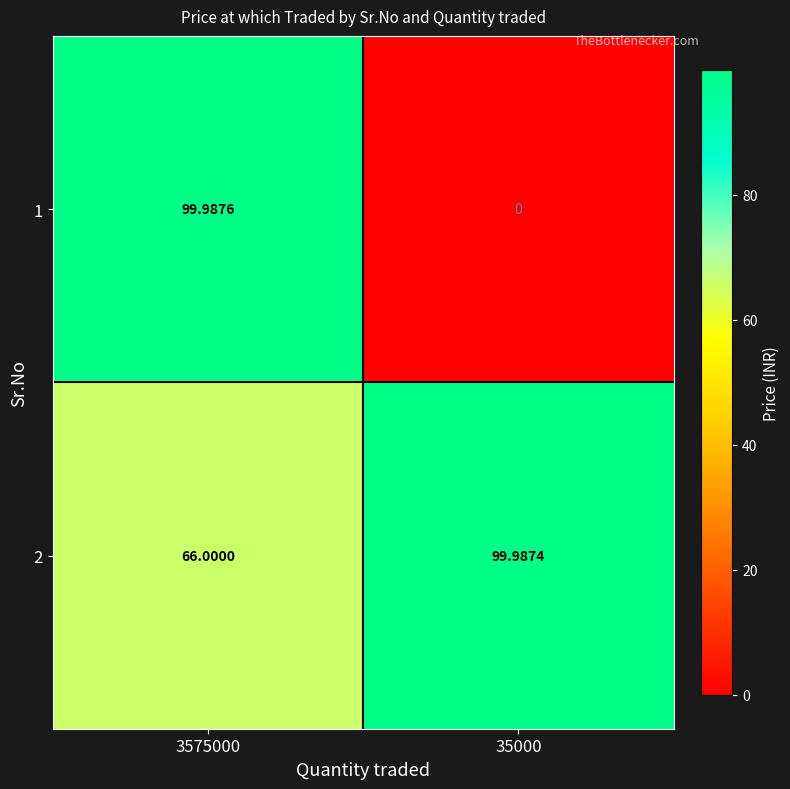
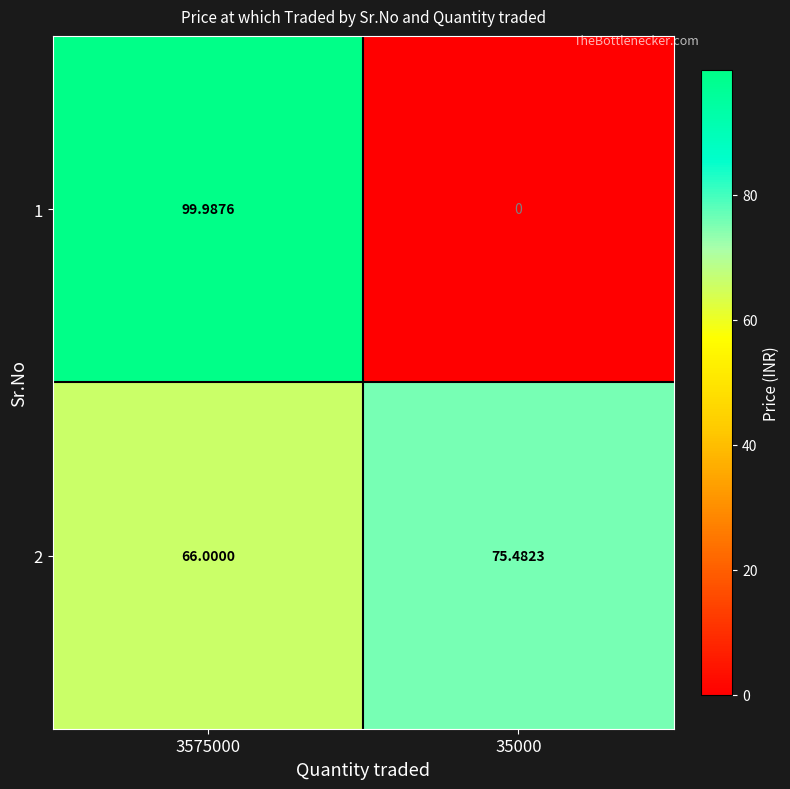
2, 35000: 99.9874 -> 75.4823
